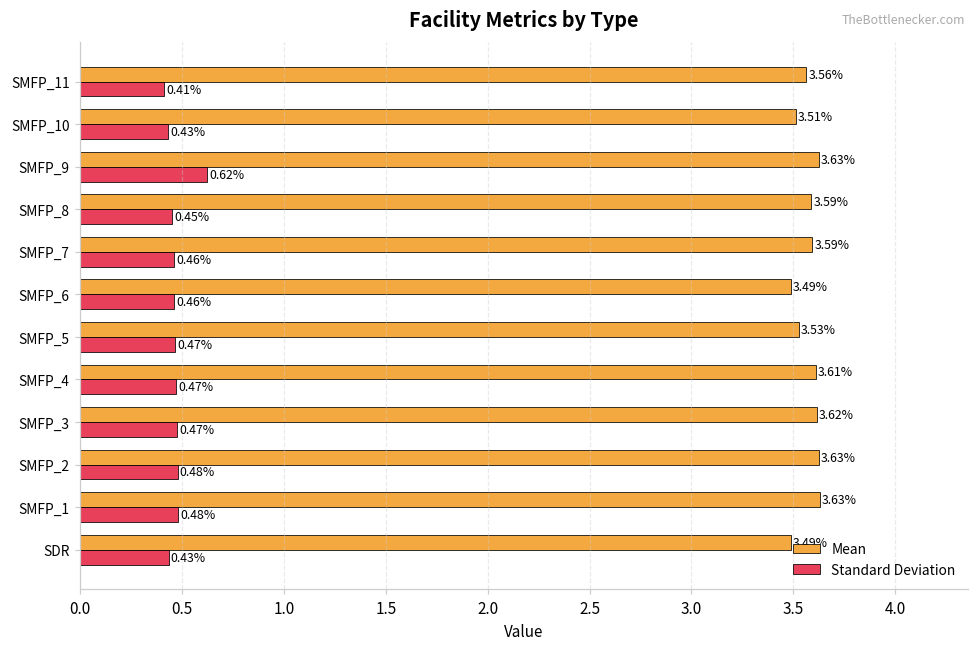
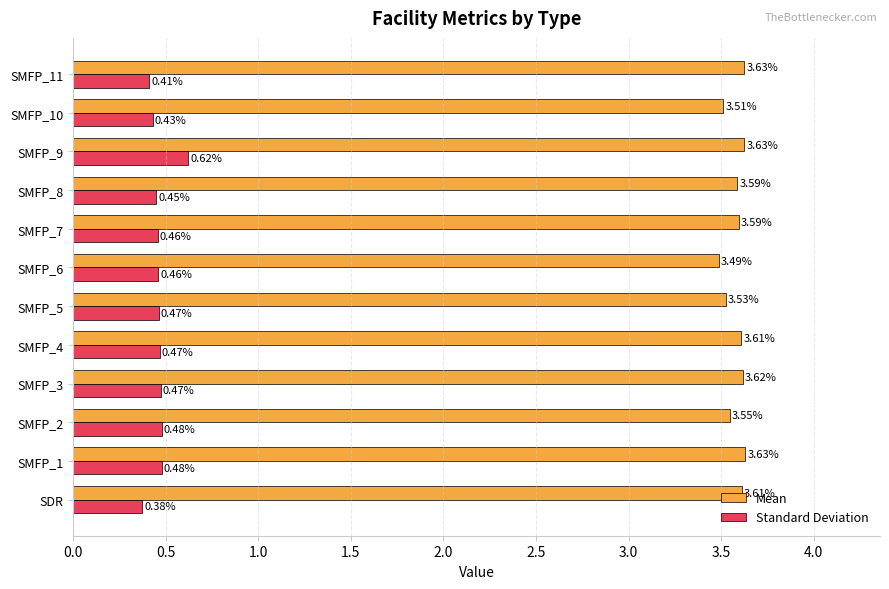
Mean, SMFP_11: 3.56% -> 3.63%
Mean, SMFP_2: 3.63% -> 3.55%
Mean, SDR: 3.49% -> 3.61%
Standard Deviation, SDR: 0.43% -> 0.38%
